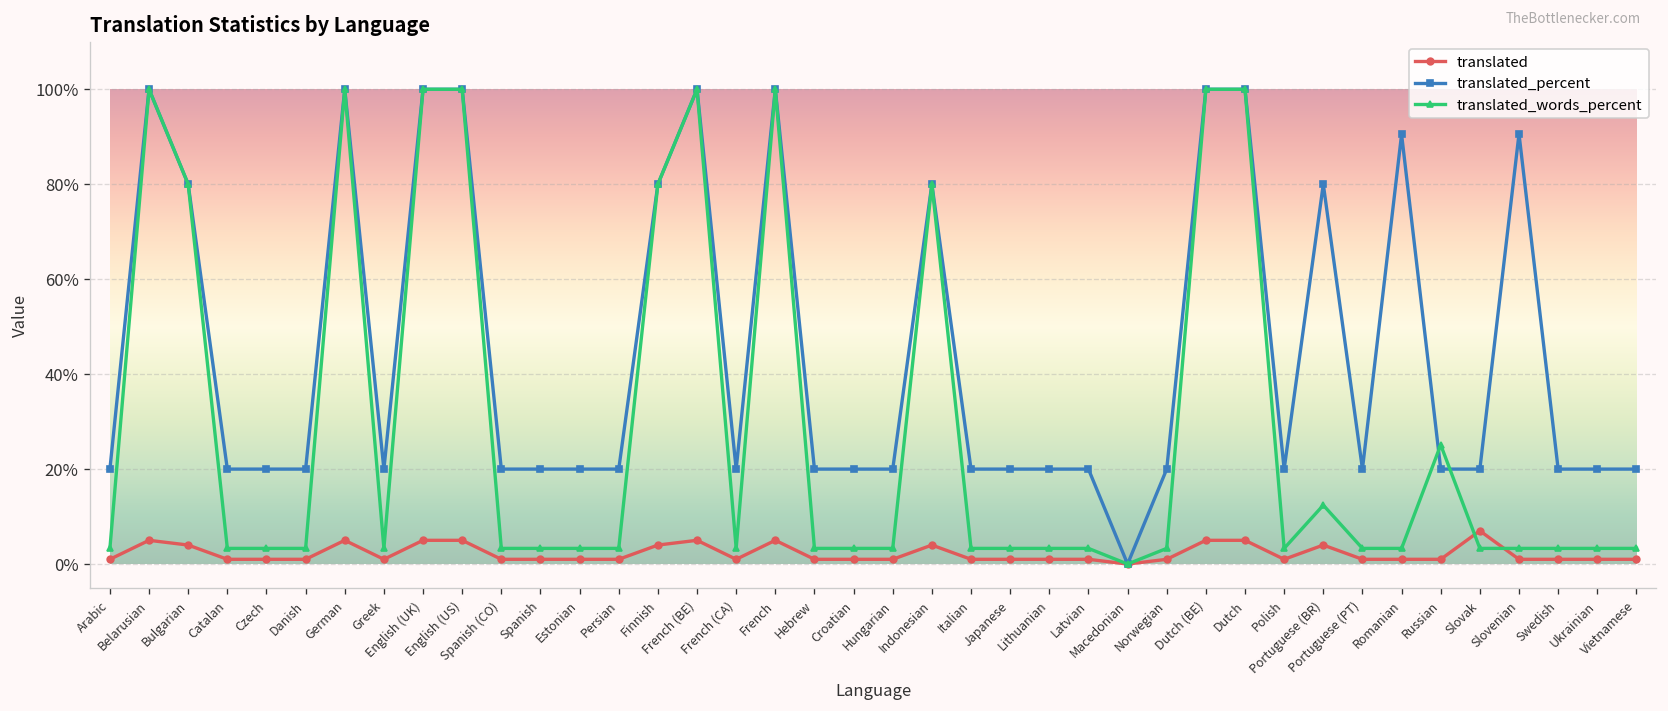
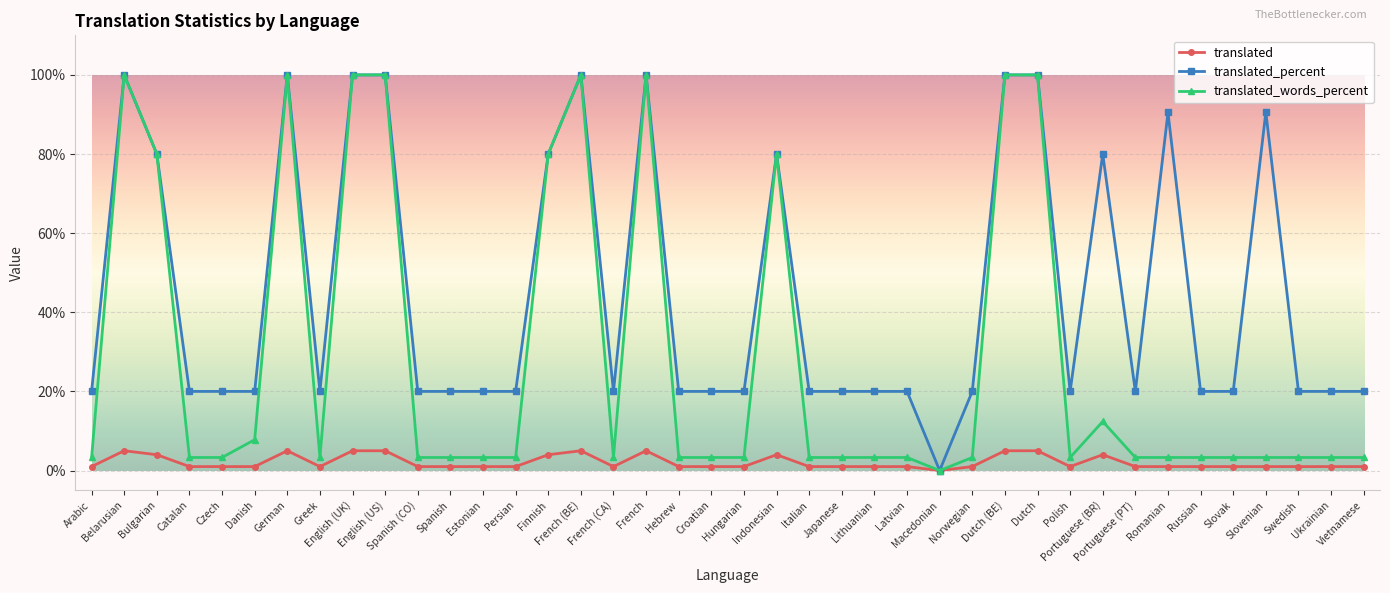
translated_words_percent, Danish: 3% -> 8%
translated_words_percent, Russian: 25% -> 3%
translated, Slovak: 7% -> 1%
